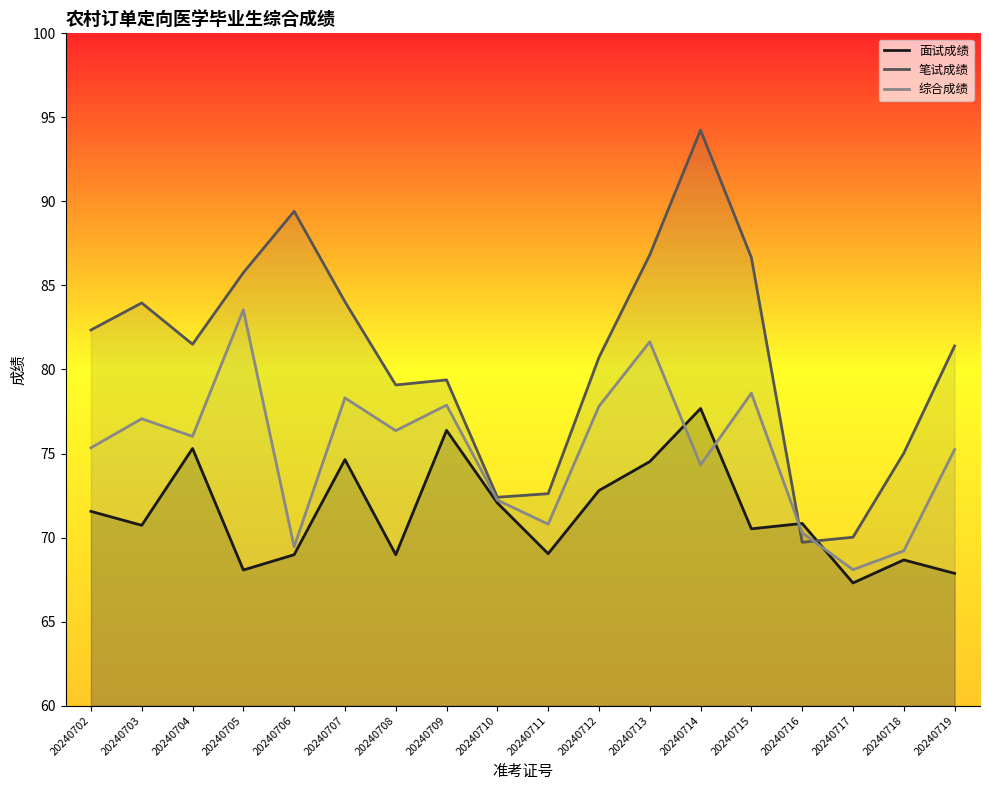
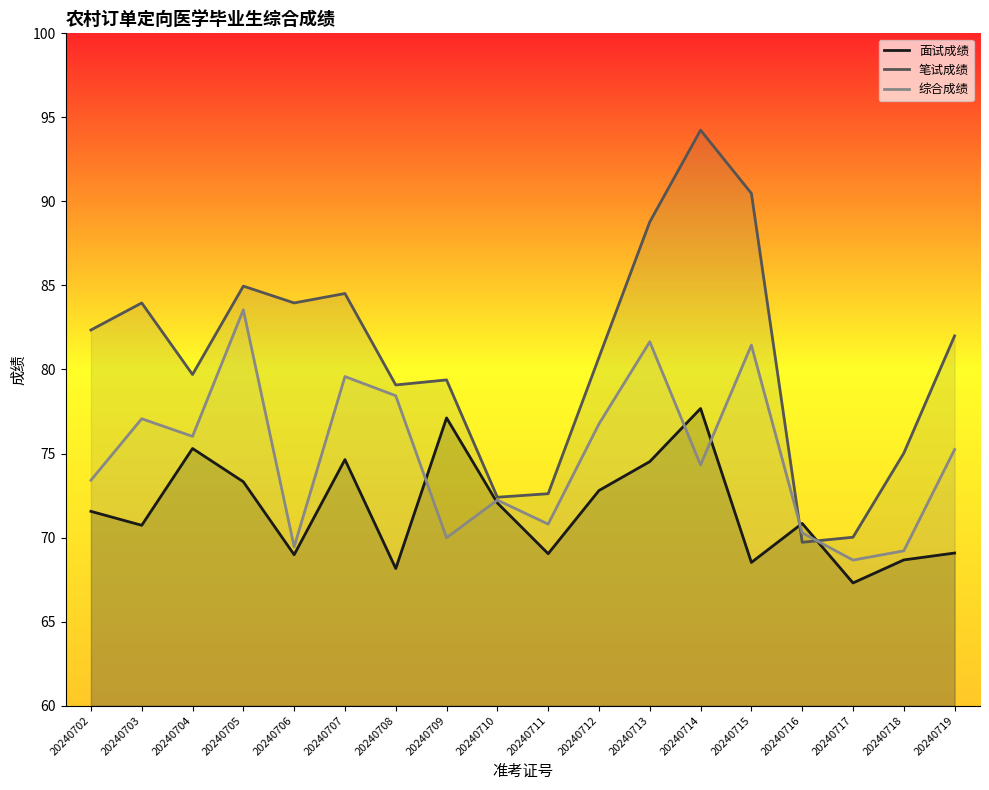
综合成绩, 20240702: 75.3 -> 73.4
笔试成绩, 20240704: 81.5 -> 79.7
面试成绩, 20240705: 68.1 -> 73.3
笔试成绩, 20240705: 85.8 -> 85.0
笔试成绩, 20240706: 89.4 -> 84.0
笔试成绩, 20240707: 84.0 -> 84.5
综合成绩, 20240707: 78.3 -> 79.6
面试成绩, 20240708: 69.0 -> 68.2
综合成绩, 20240708: 76.4 -> 78.4
面试成绩, 20240709: 76.4 -> 77.1
综合成绩, 20240709: 77.9 -> 70.0
综合成绩, 20240712: 77.8 -> 76.8
笔试成绩, 20240713: 86.8 -> 88.8
面试成绩, 20240715: 70.5 -> 68.5
笔试成绩, 20240715: 86.7 -> 90.5
综合成绩, 20240715: 78.6 -> 81.5
综合成绩, 20240717: 68.1 -> 68.7
面试成绩, 20240719: 67.9 -> 69.1
笔试成绩, 20240719: 81.4 -> 82.0
